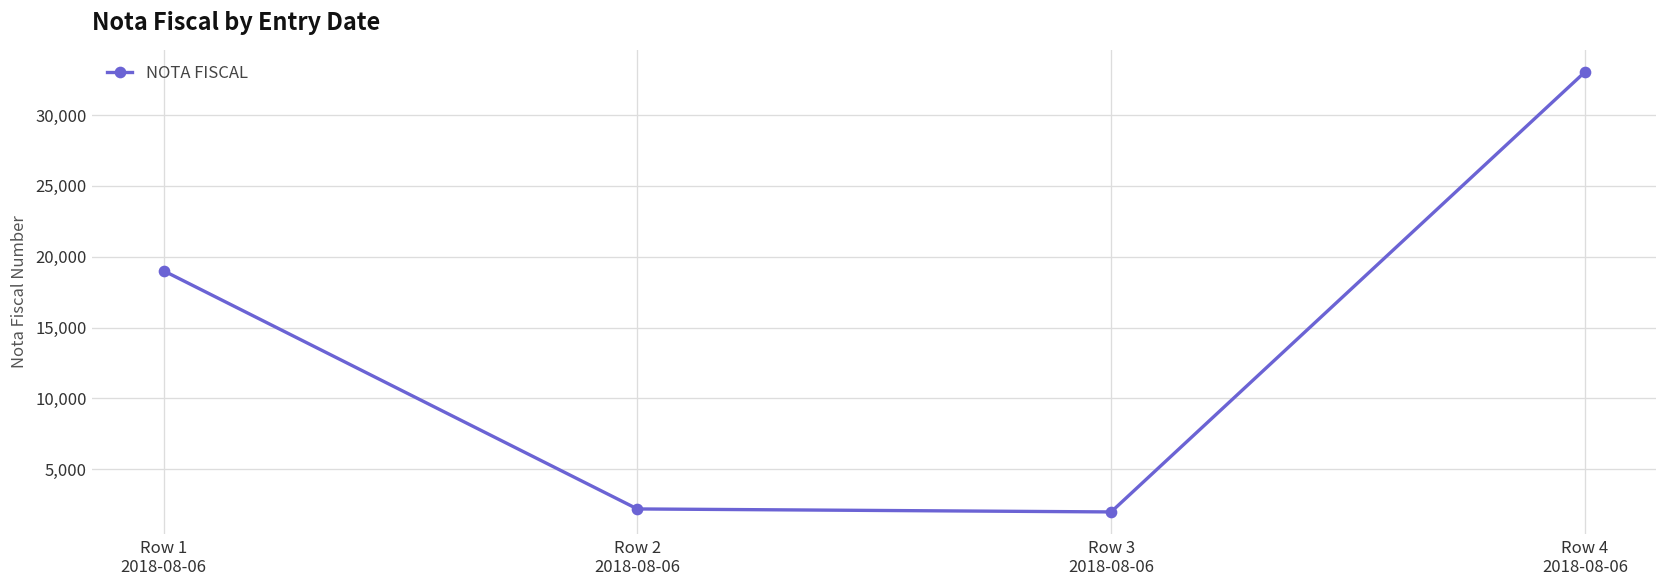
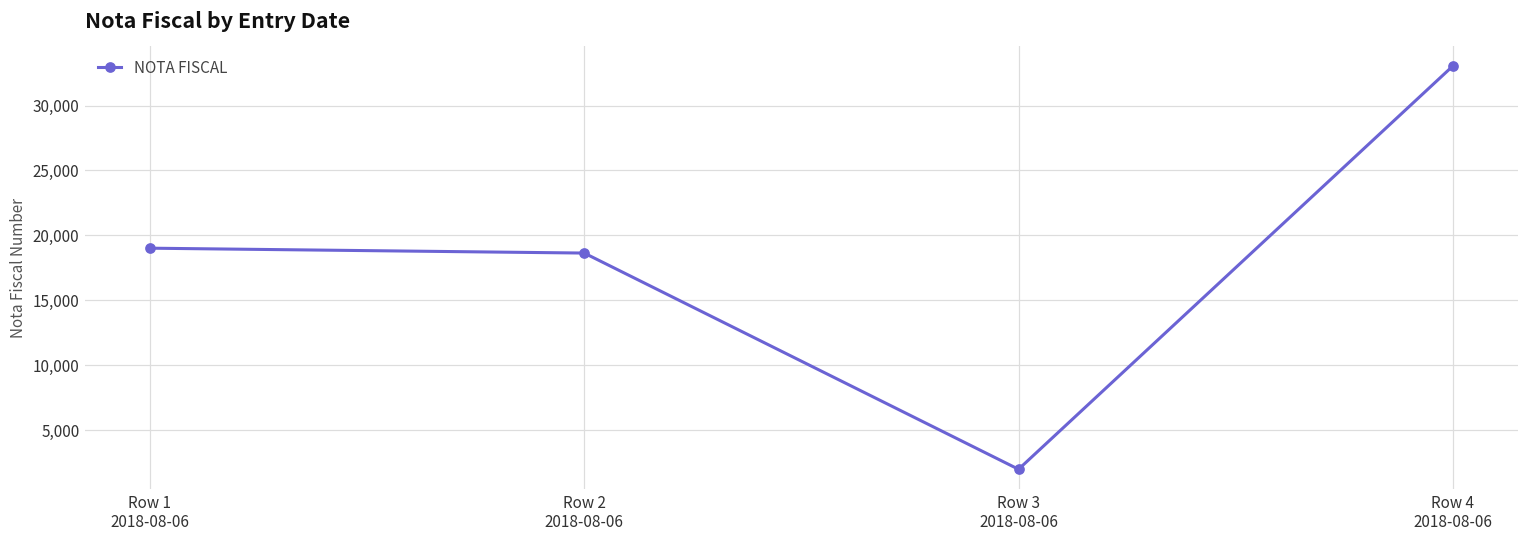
Row 2 2018-08-06: 2,200 -> 18,600
